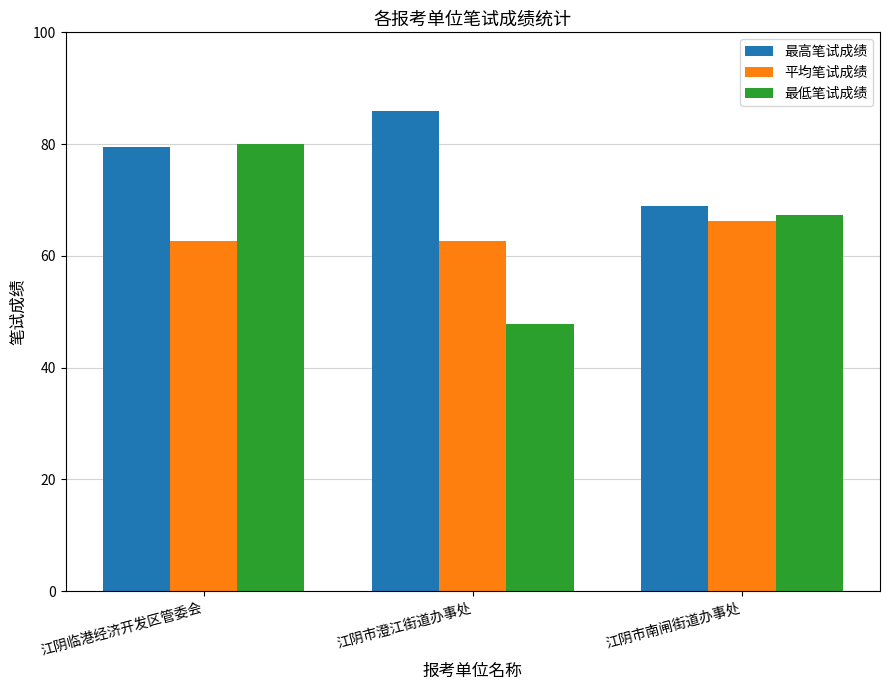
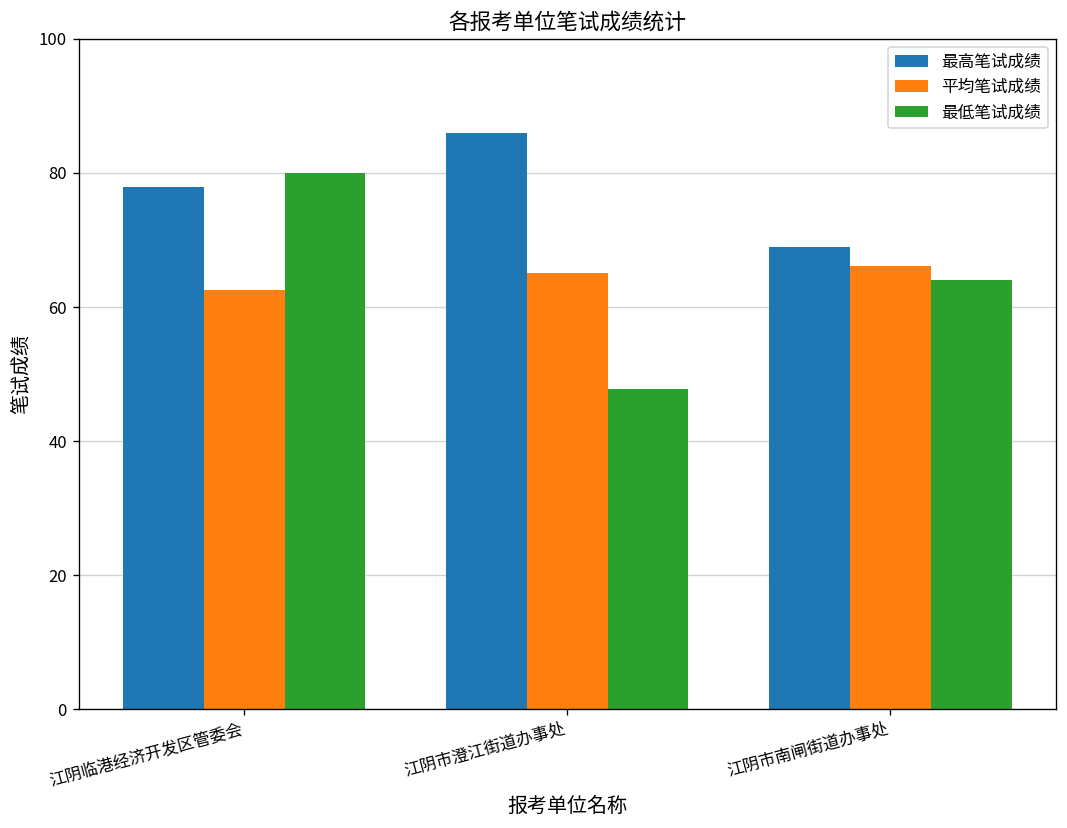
最高笔试成绩, 江阴临港经济开发区管委会: 80 -> 78
平均笔试成绩, 江阴市澄江街道办事处: 63 -> 65
最低笔试成绩, 江阴市南闸街道办事处: 67 -> 64
